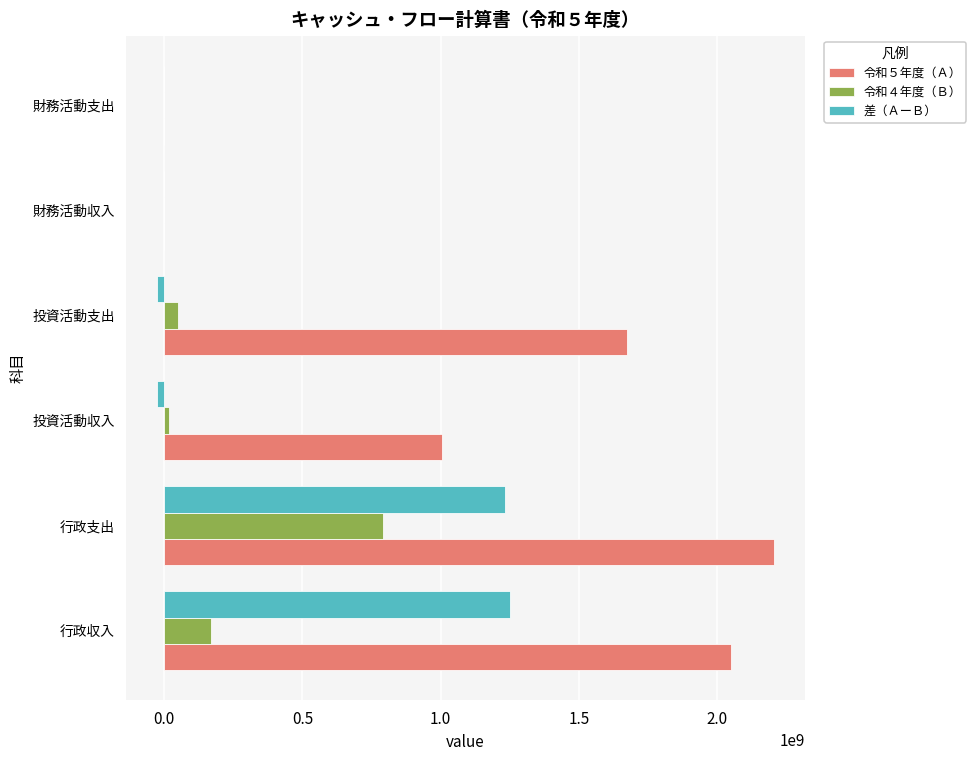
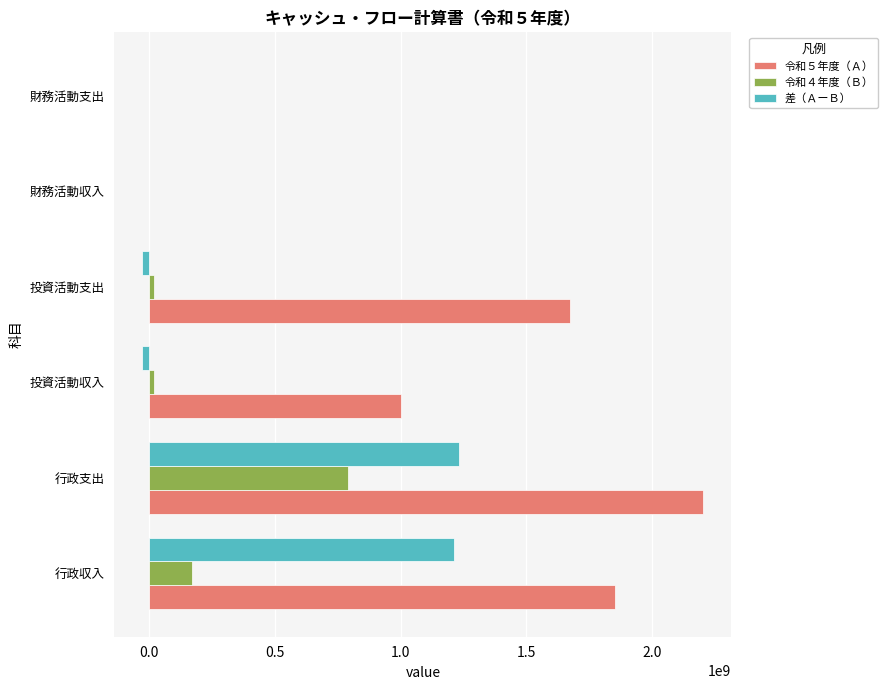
令和４年度（Ｂ）, 投資活動支出: 50000000 -> 20000000
差（ＡーＢ）, 行政収入: 1250000000 -> 1210000000
令和５年度（Ａ）, 行政収入: 2050000000 -> 1850000000
